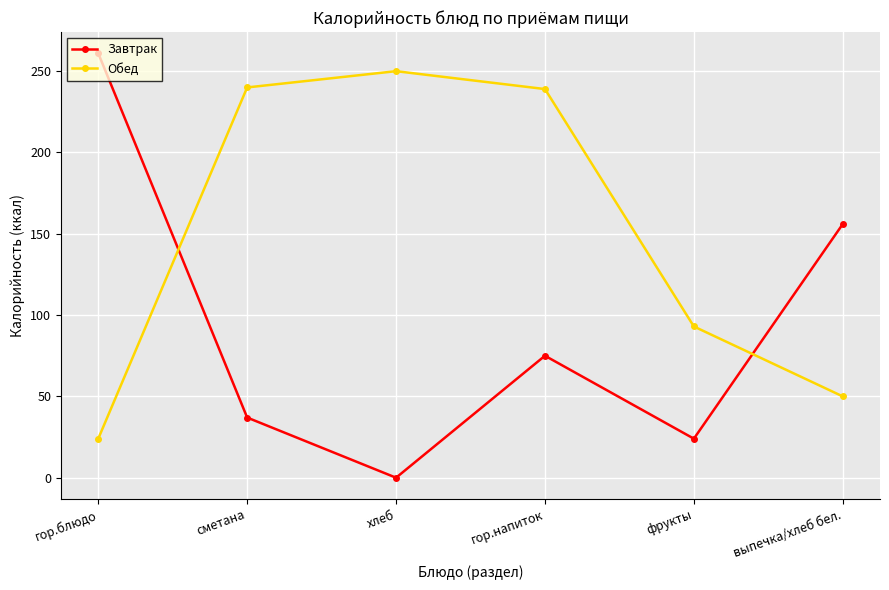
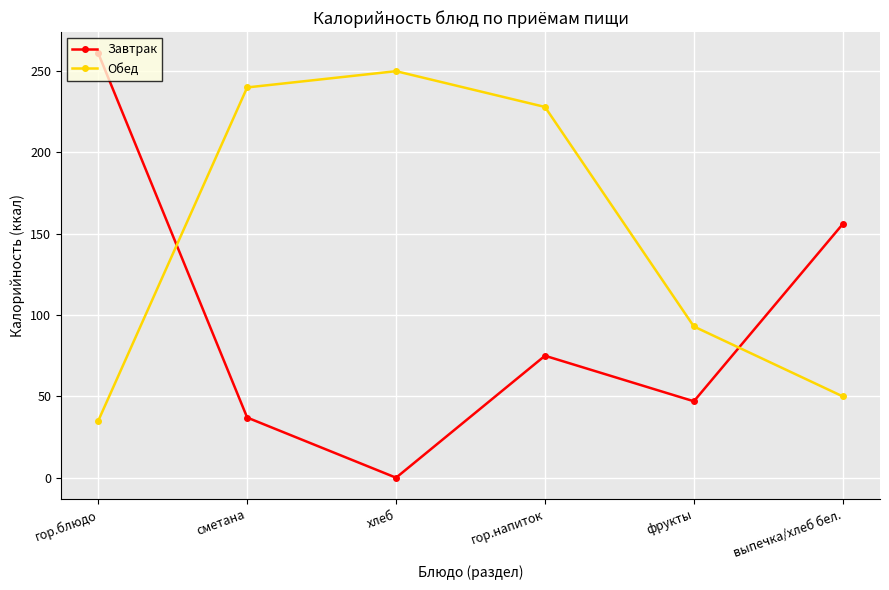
Обед, гор.блюдо: 24 -> 35
Обед, гор.напиток: 239 -> 228
Завтрак, фрукты: 24 -> 47
